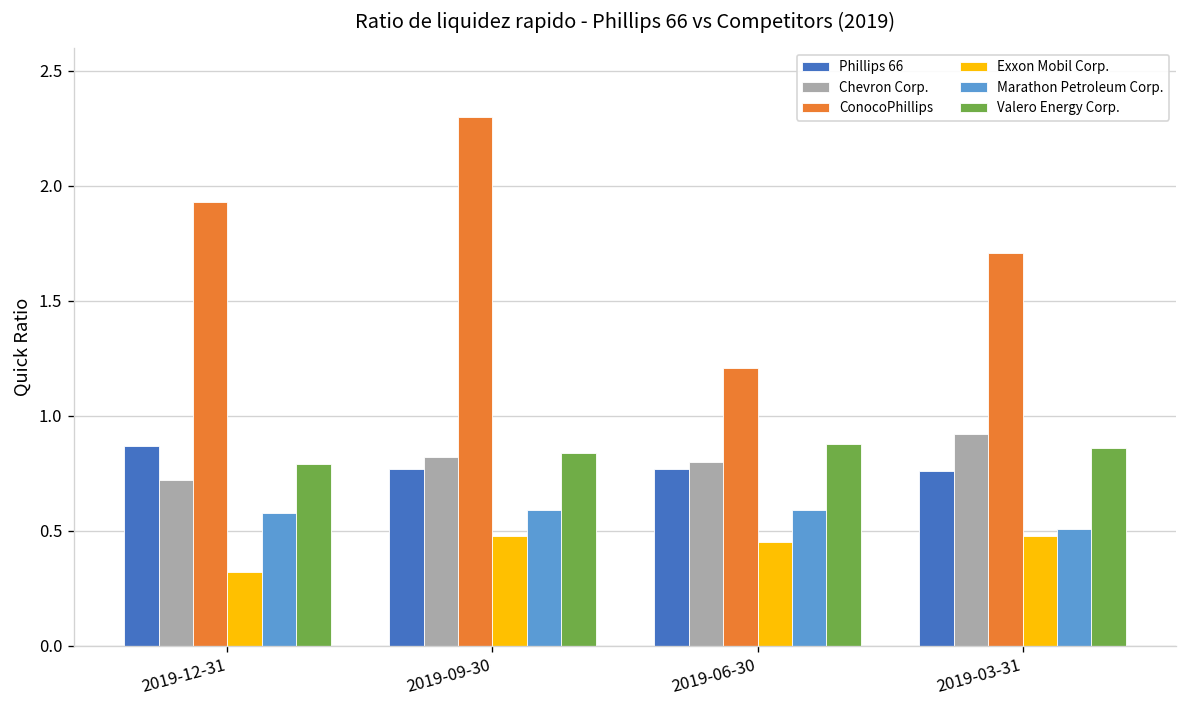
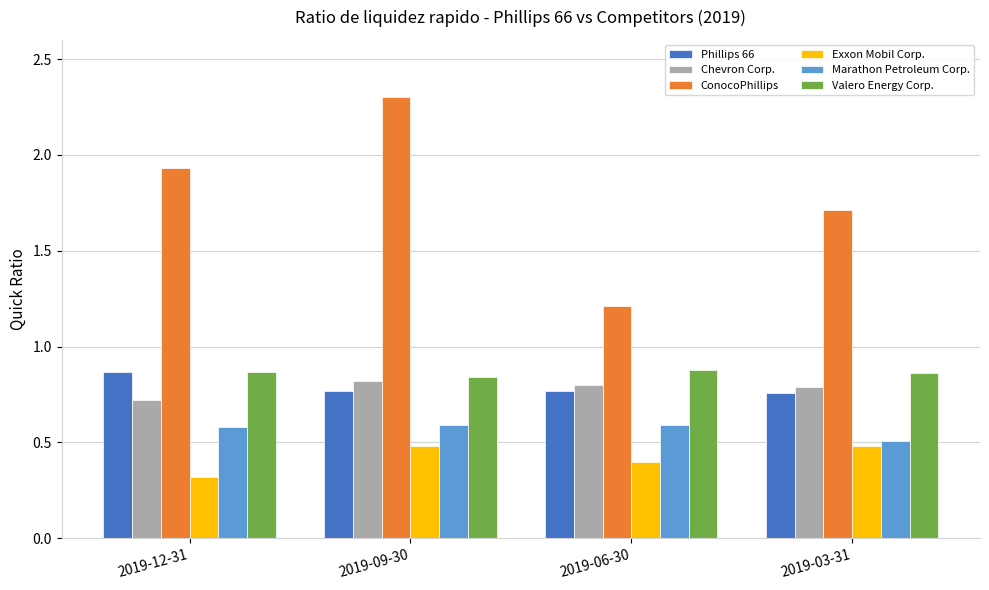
Valero Energy Corp., 2019-12-31: 0.79 -> 0.87
Exxon Mobil Corp., 2019-06-30: 0.45 -> 0.40
Chevron Corp., 2019-03-31: 0.92 -> 0.79
